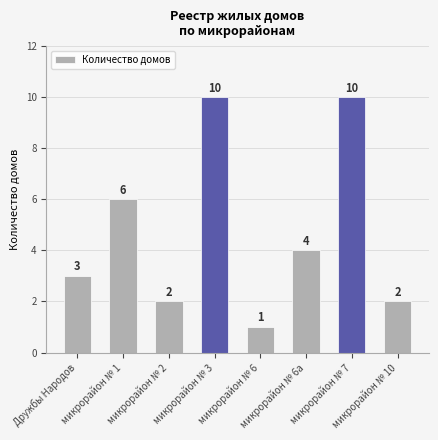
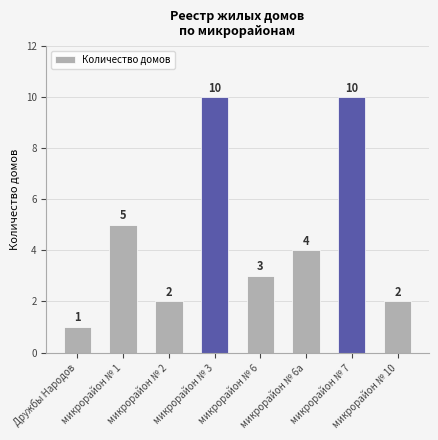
Дружбы Народов: 3 -> 1
микрорайон № 1: 6 -> 5
микрорайон № 6: 1 -> 3
